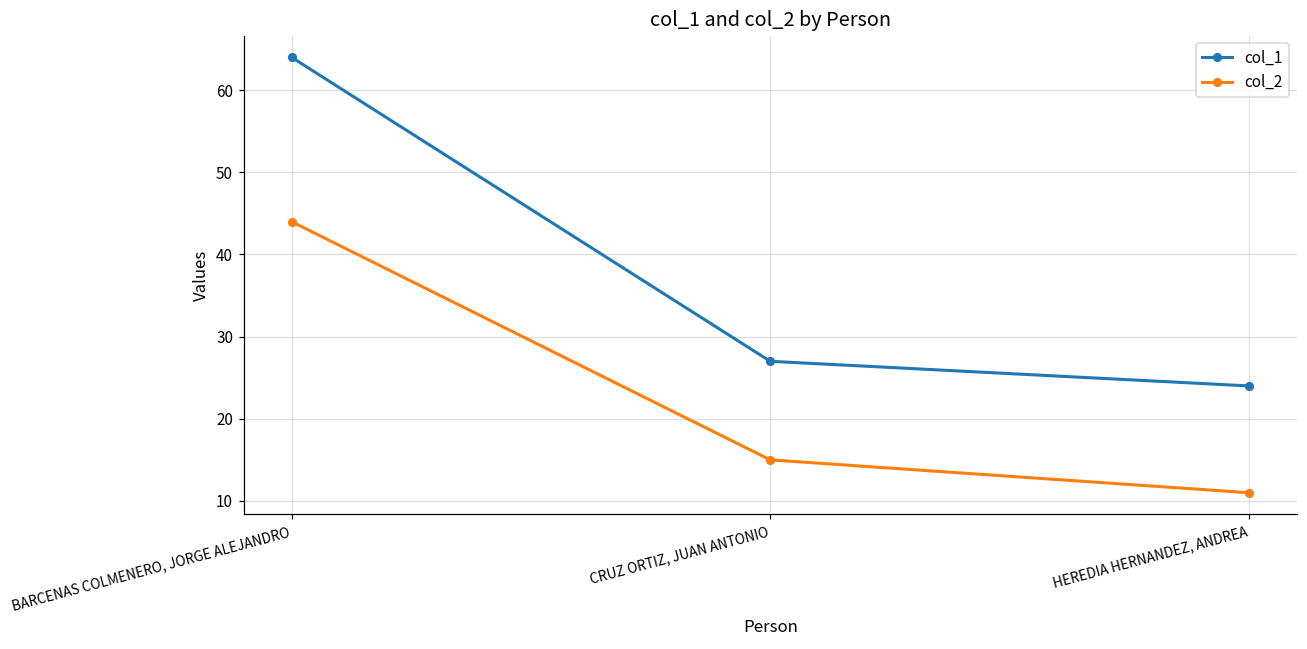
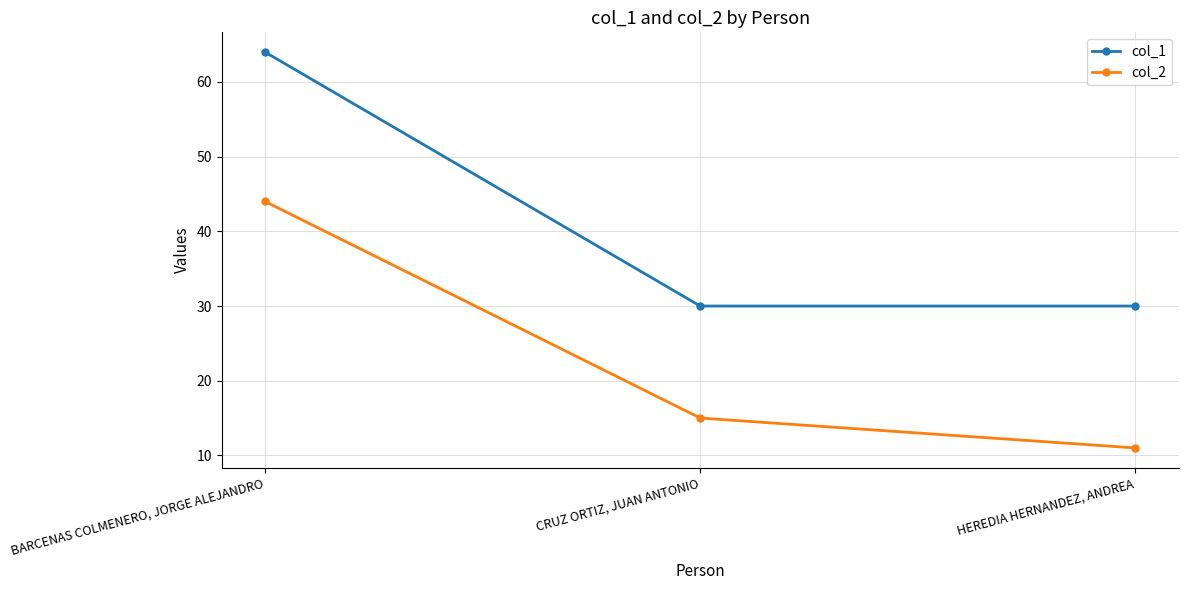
col_1, CRUZ ORTIZ, JUAN ANTONIO: 27 -> 30
col_1, HEREDIA HERNANDEZ, ANDREA: 24 -> 30
